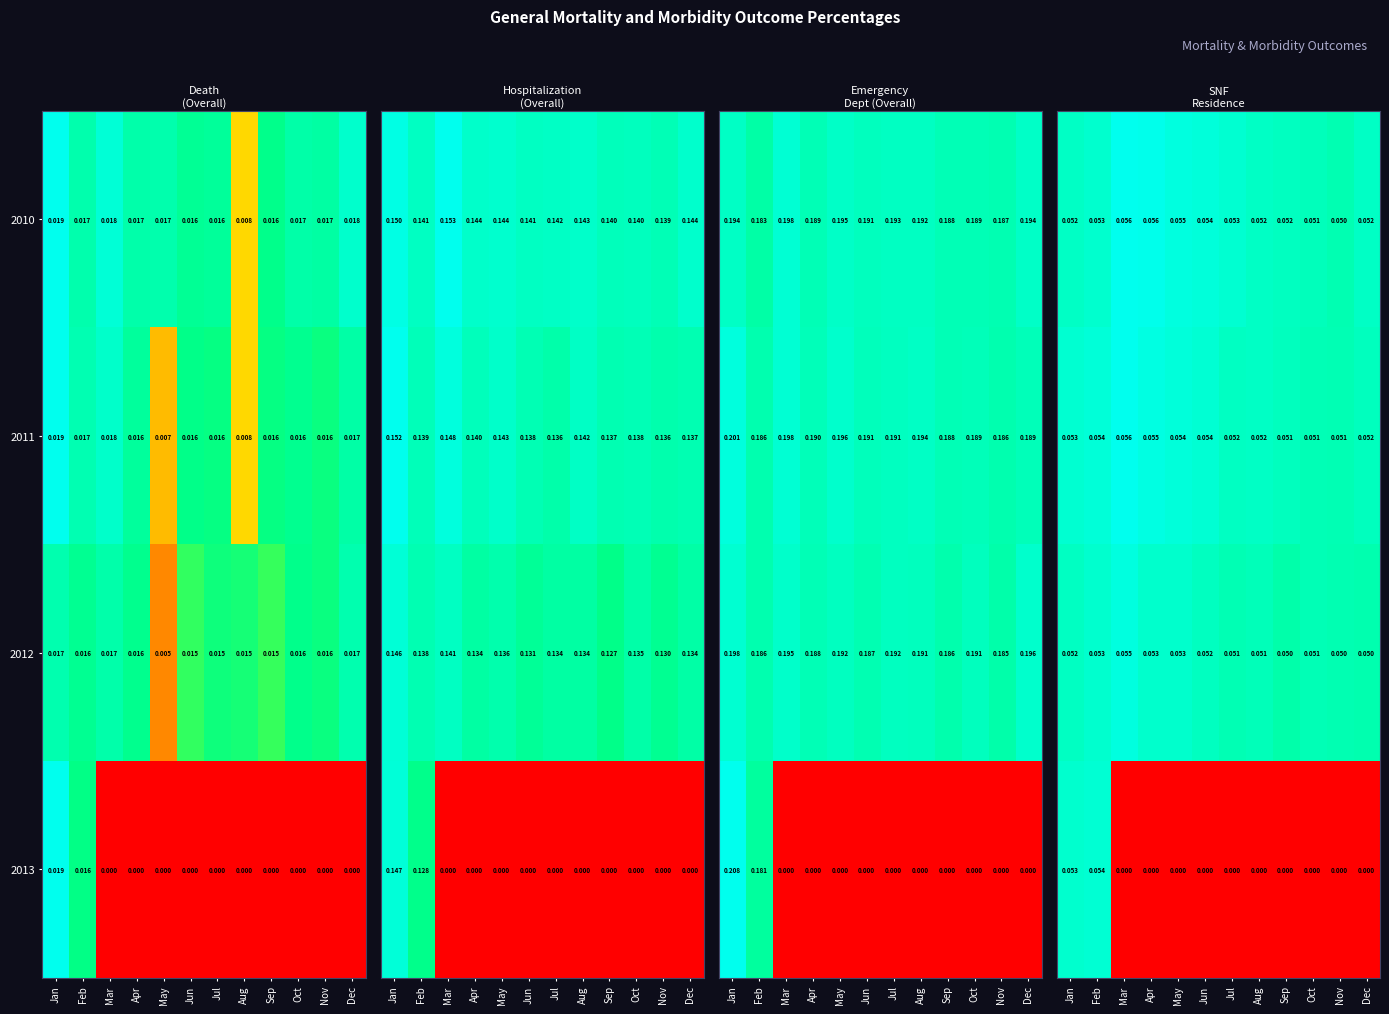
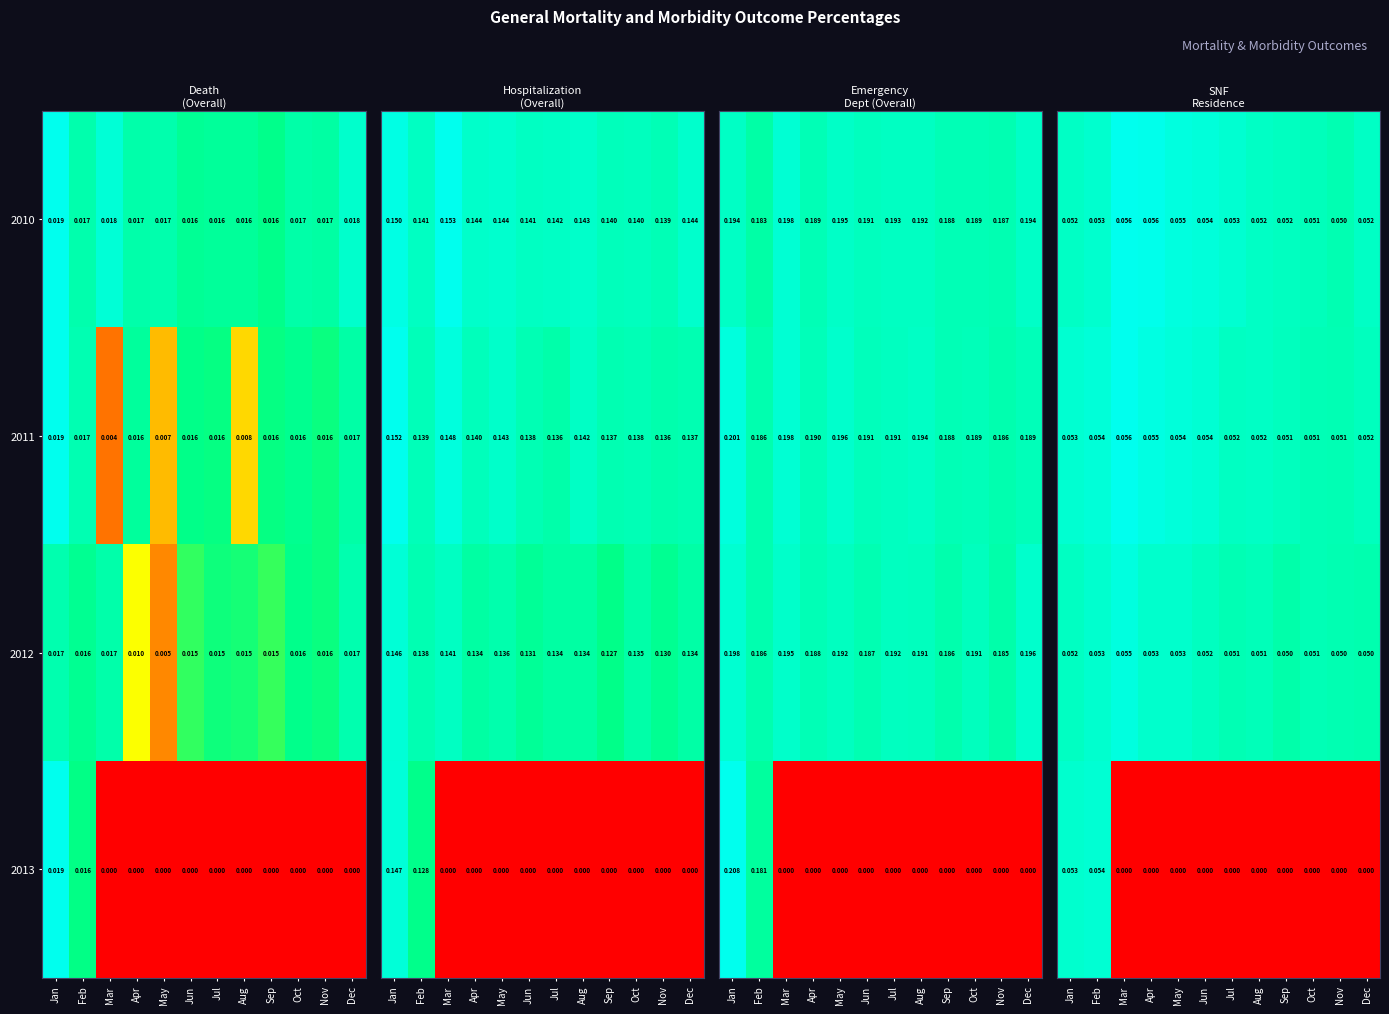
Death (Overall), 2010, Aug: 0.008 -> 0.016
Death (Overall), 2011, Mar: 0.018 -> 0.004
Death (Overall), 2012, Apr: 0.016 -> 0.010
